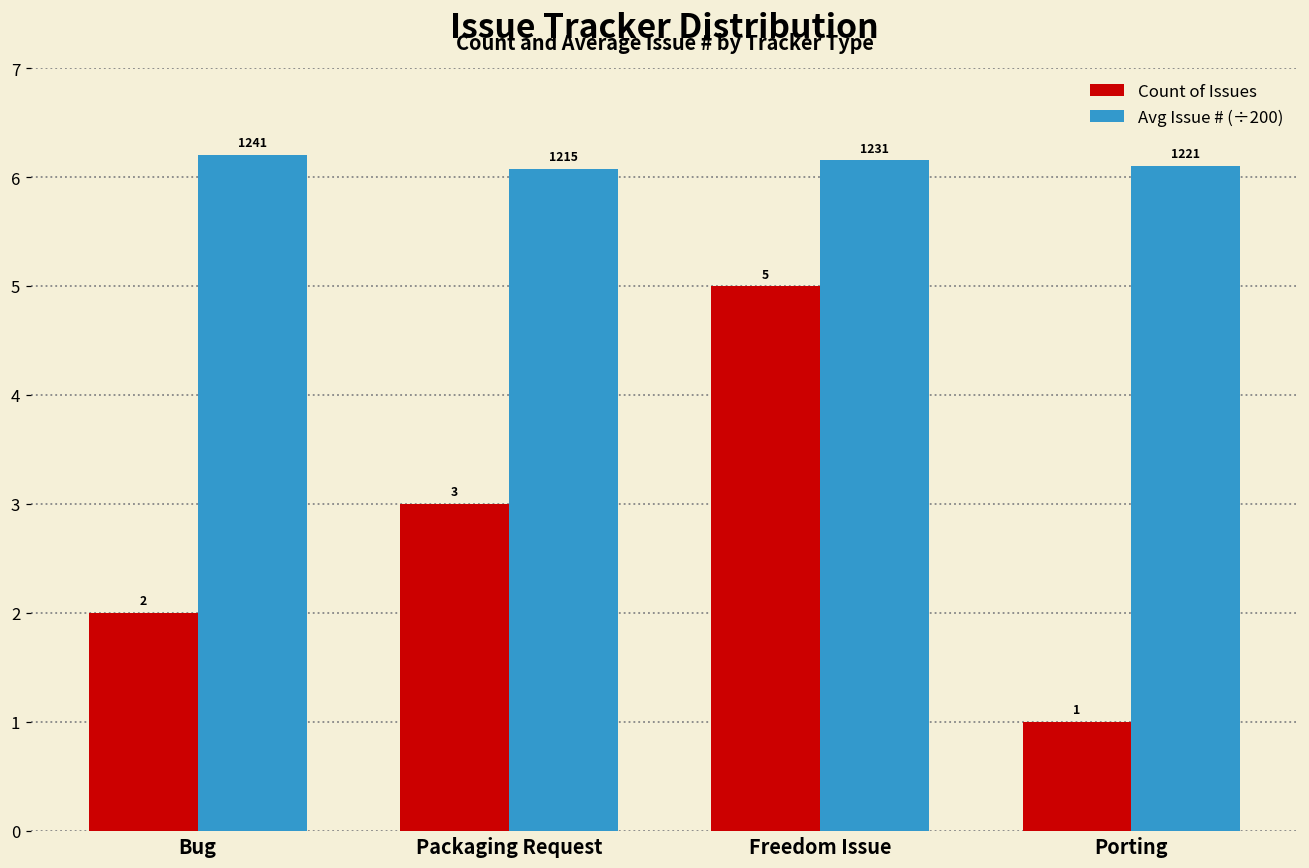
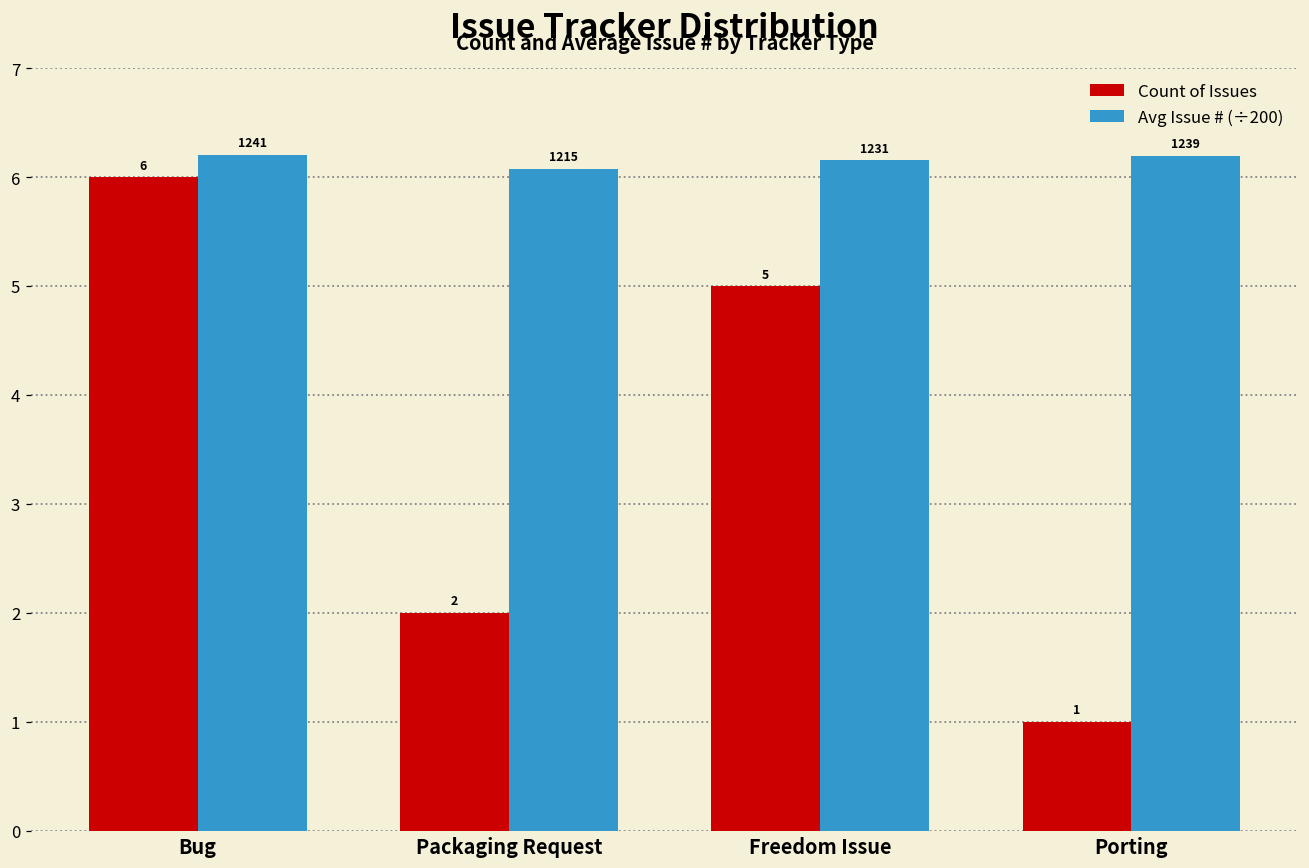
Count of Issues, Bug: 2 -> 6
Count of Issues, Packaging Request: 3 -> 2
Avg Issue # (÷200), Porting: 1221 -> 1239
